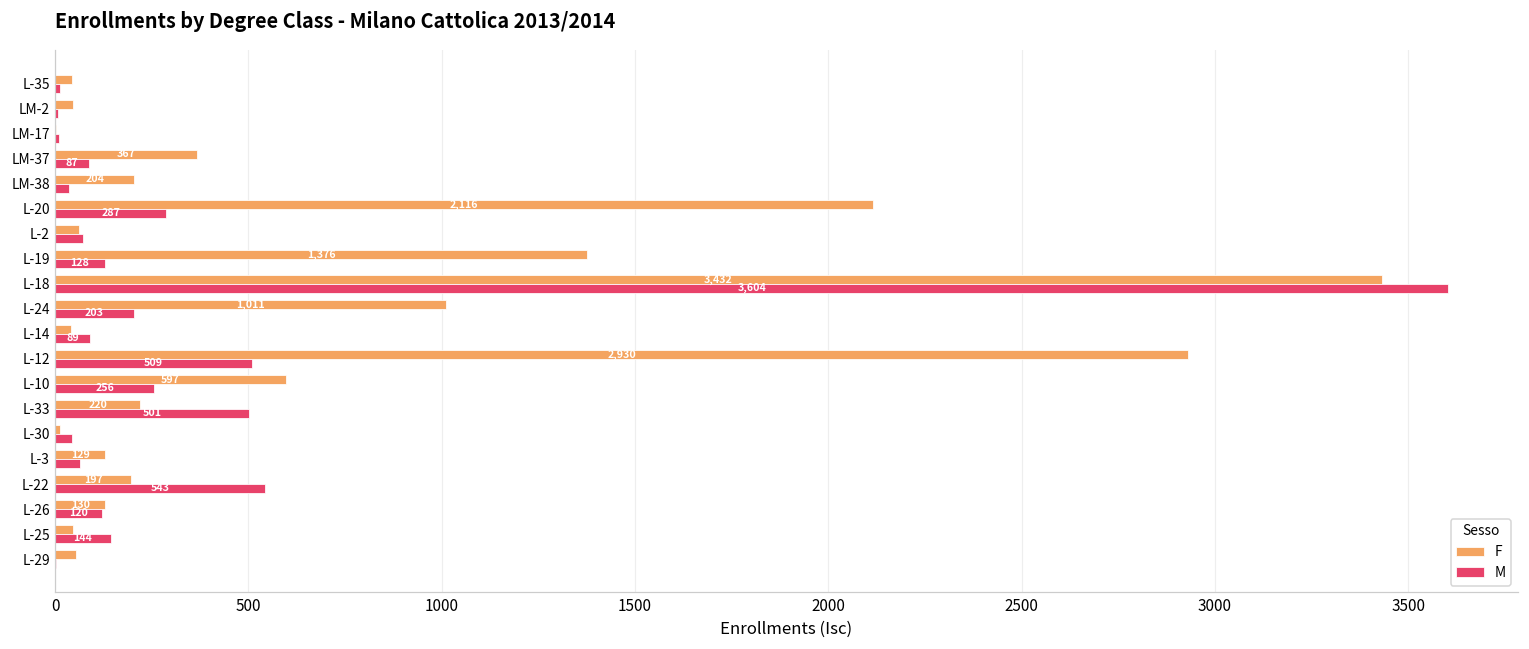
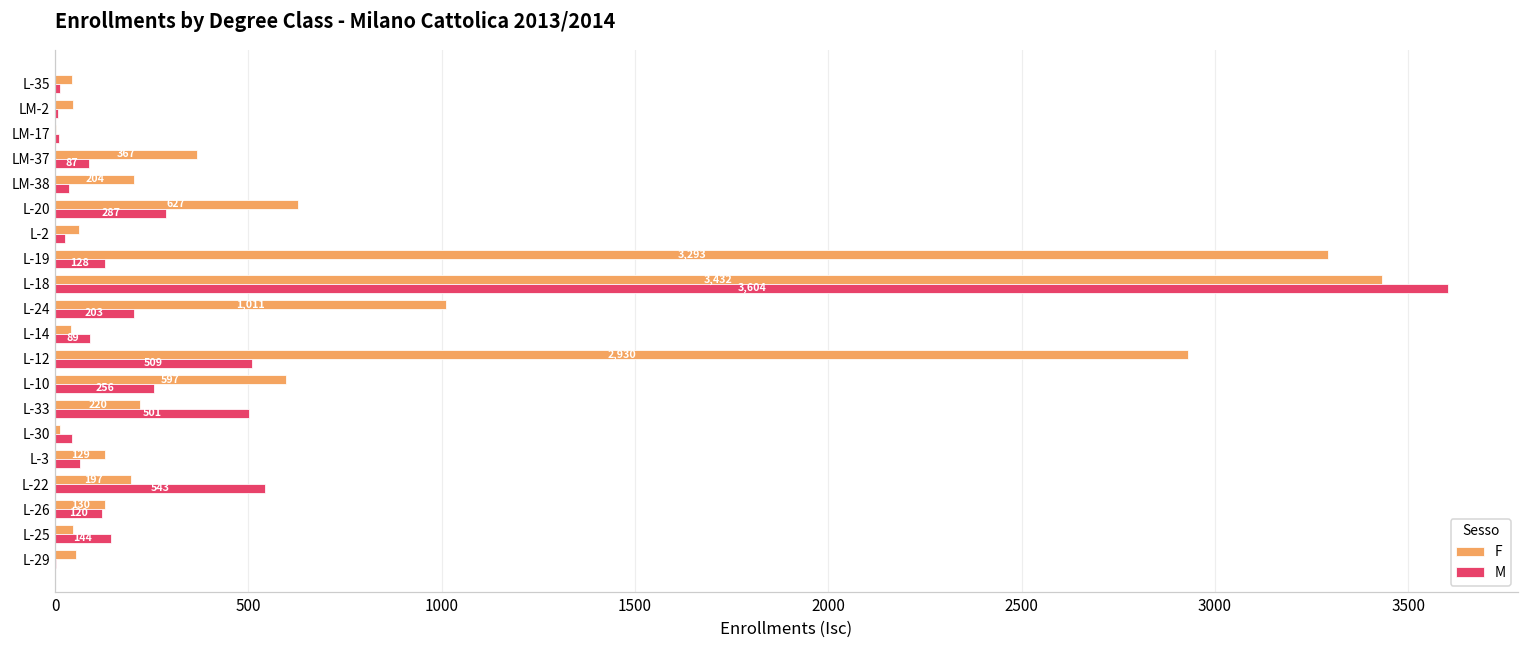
F, L-20: 2,116 -> 627
M, L-2: 70 -> 30
F, L-19: 1,376 -> 3,293
